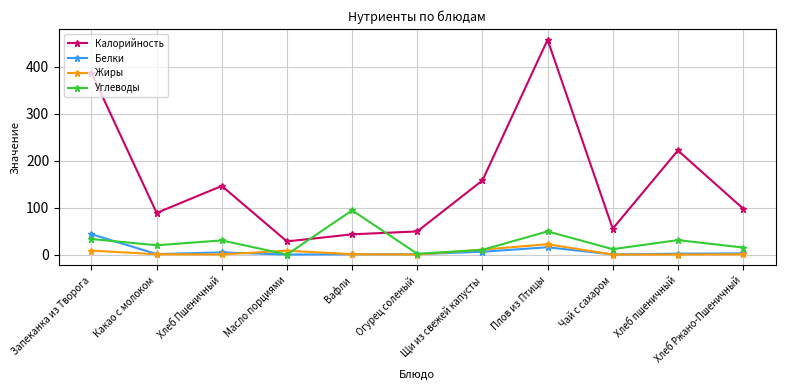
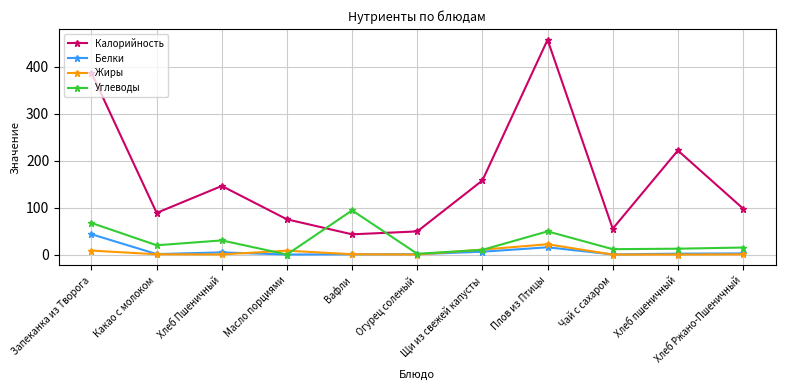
Углеводы, Запеканка из Творога: 30 -> 70
Калорийность, Масло порциями: 30 -> 80
Углеводы, Хлеб пшеничный: 30 -> 10
